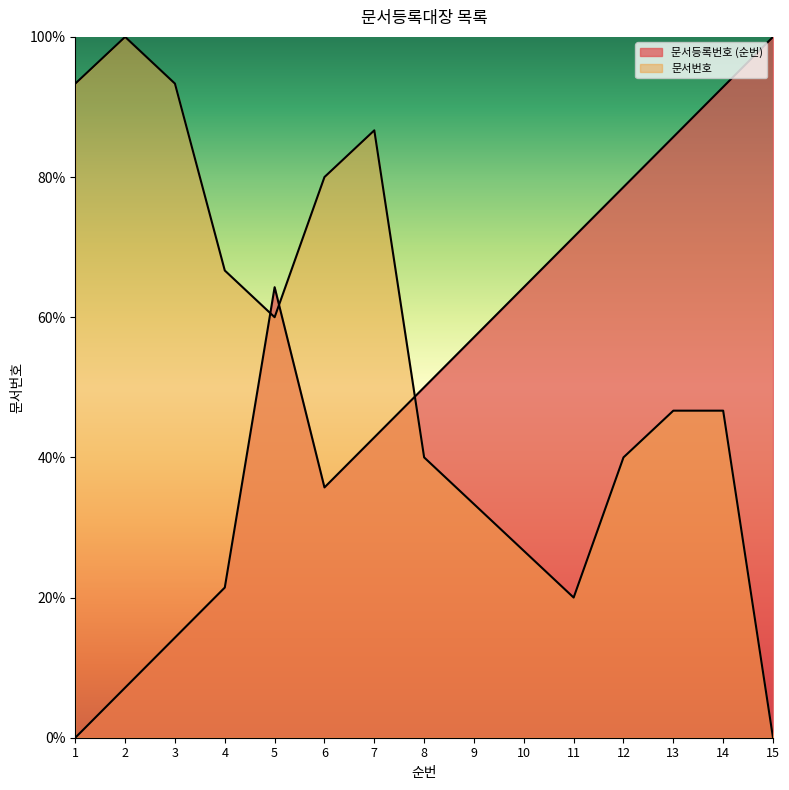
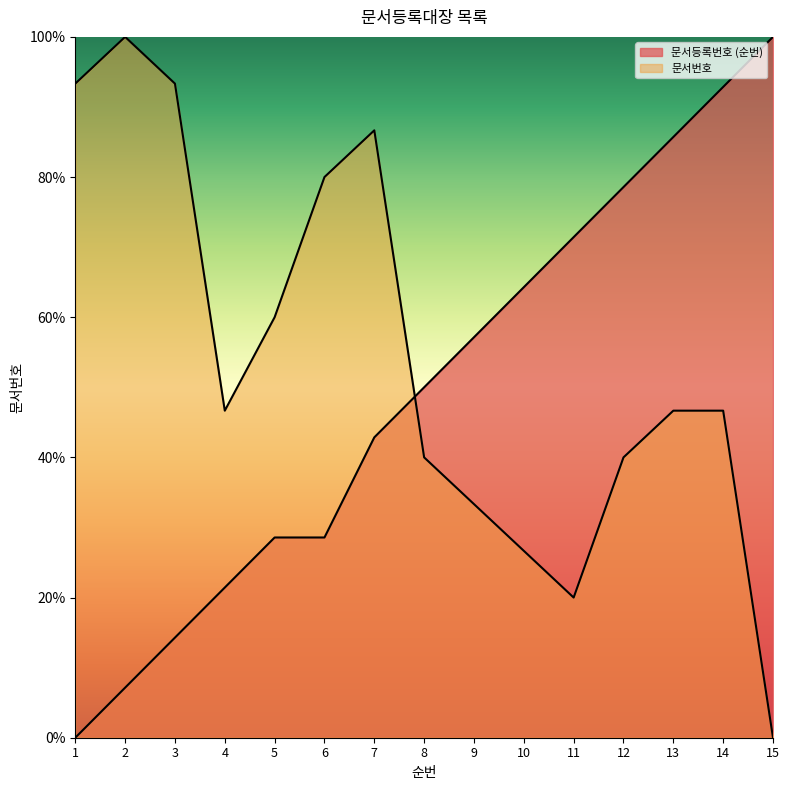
문서번호, 4: 67% -> 47%
문서등록번호 (순번), 5: 64% -> 29%
문서등록번호 (순번), 6: 36% -> 29%
